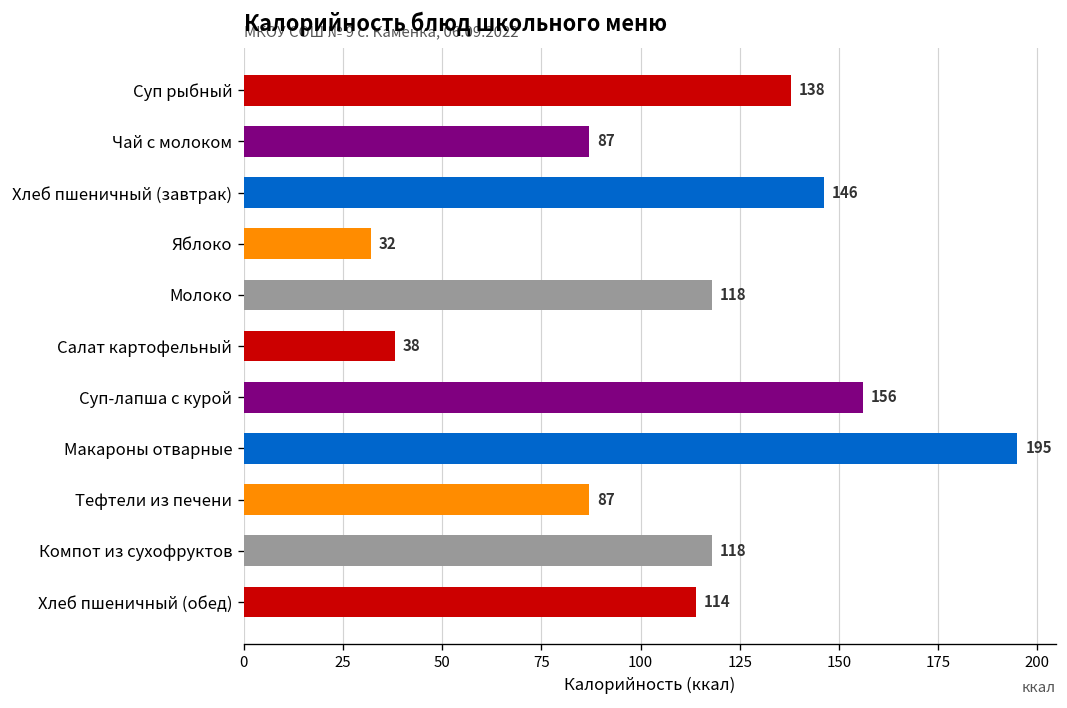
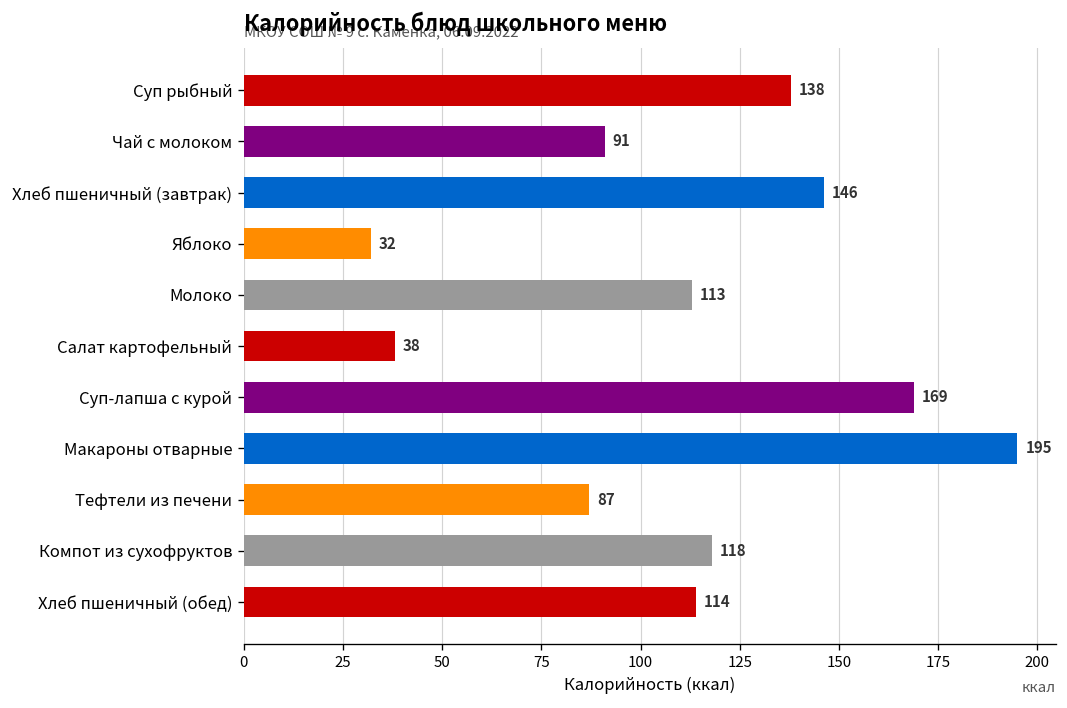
Чай с молоком: 87 -> 91
Молоко: 118 -> 113
Суп-лапша с курой: 156 -> 169
